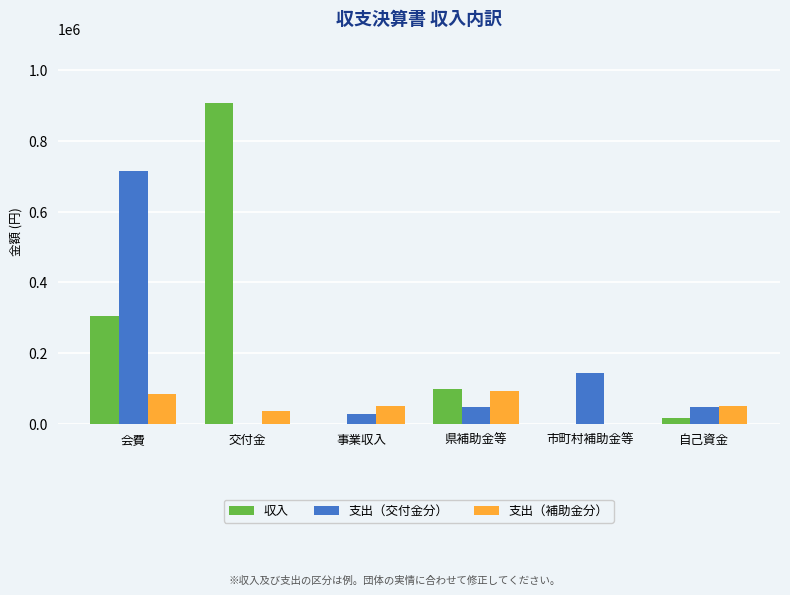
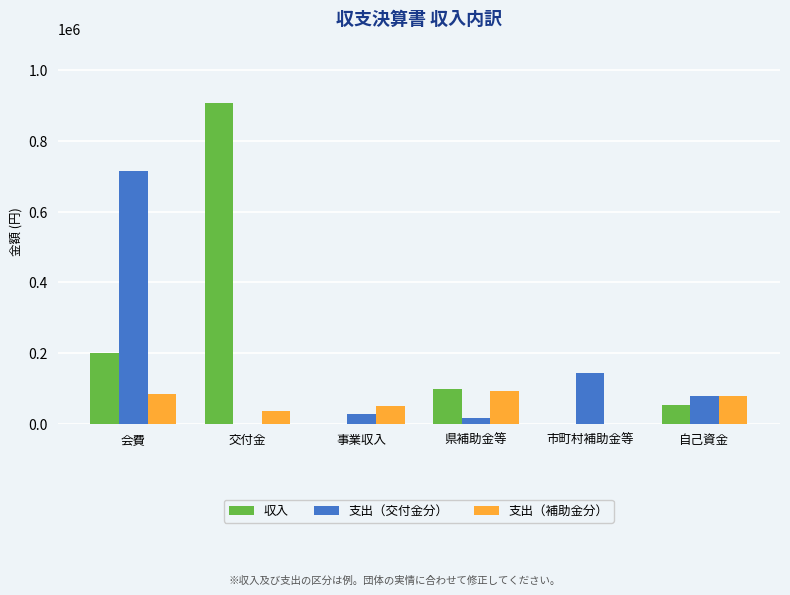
収入, 会費: 310000 -> 200000
支出（交付金分）, 県補助金等: 50000 -> 20000
収入, 自己資金: 20000 -> 60000
支出（交付金分）, 自己資金: 50000 -> 80000
支出（補助金分）, 自己資金: 50000 -> 80000
